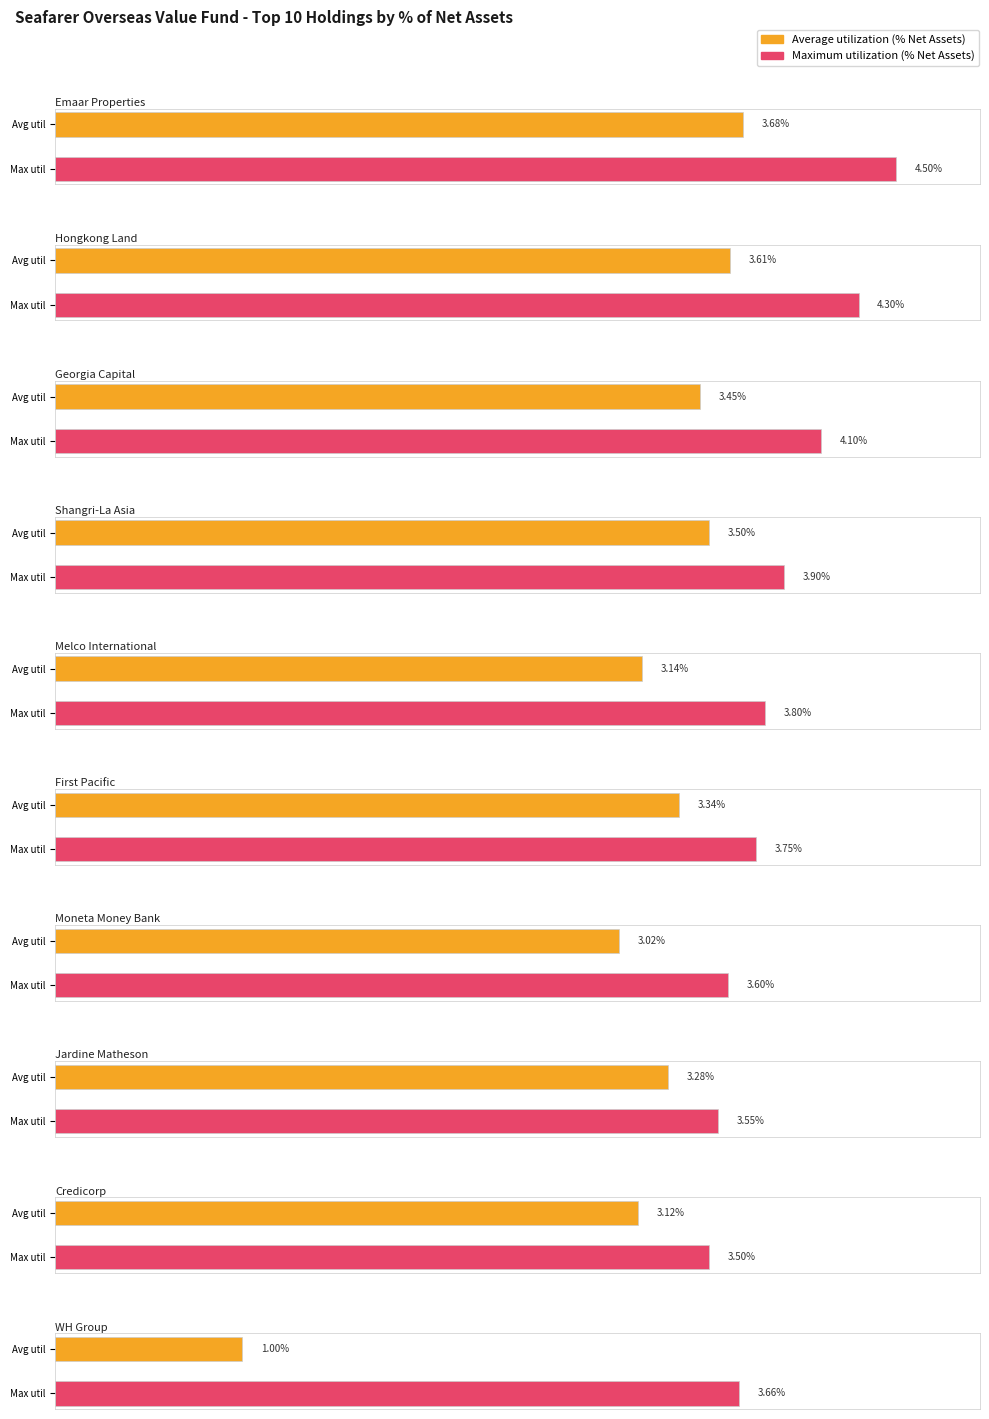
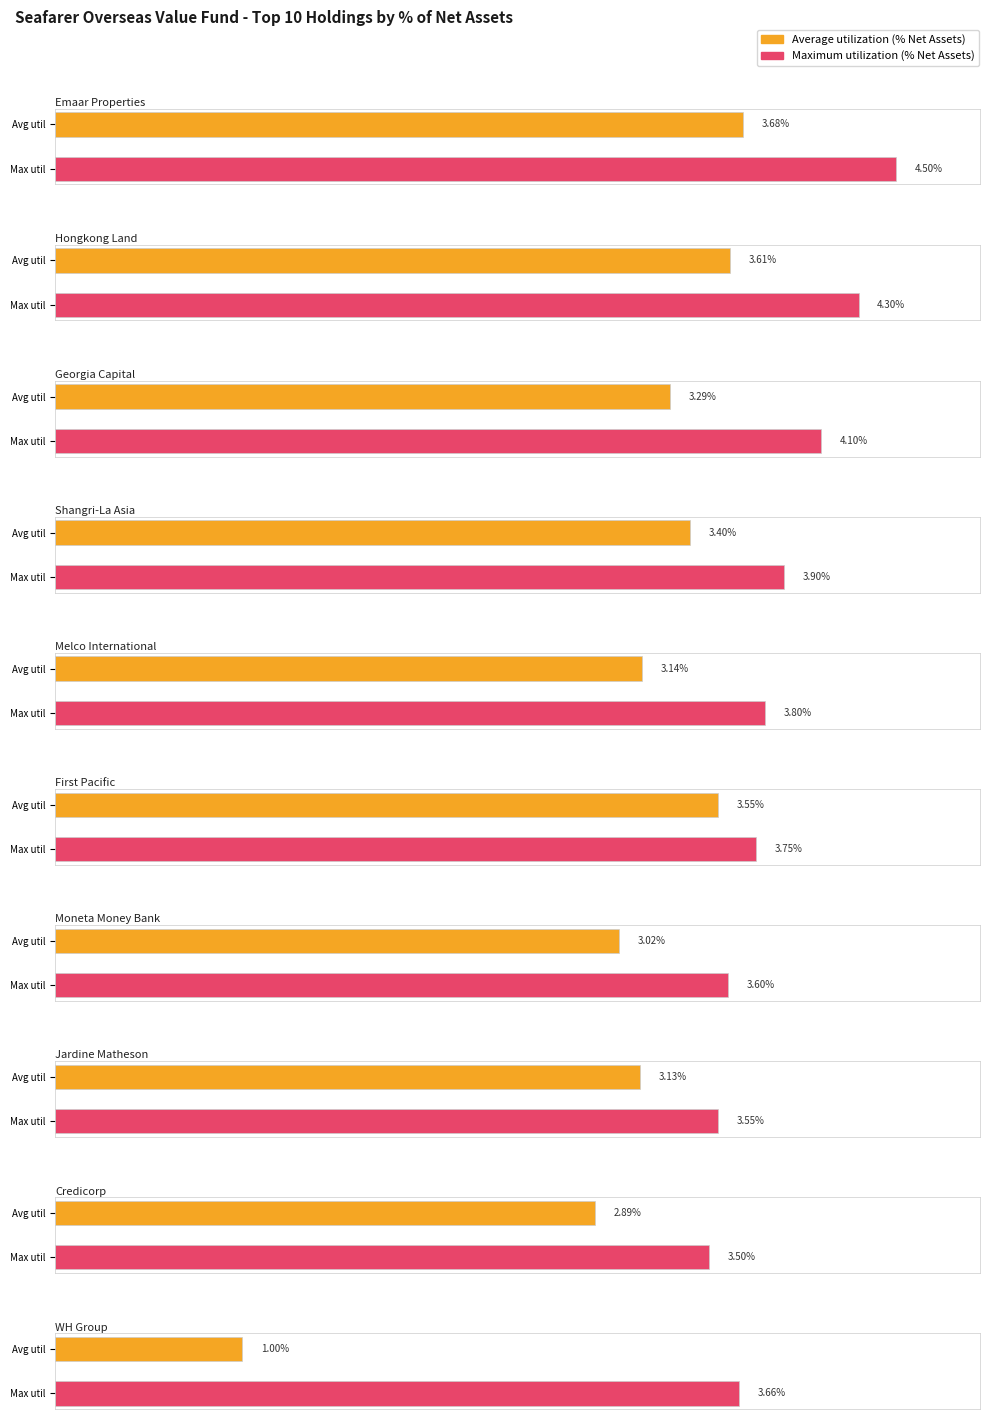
Georgia Capital, Avg util: 3.45% -> 3.29%
Shangri-La Asia, Avg util: 3.50% -> 3.40%
First Pacific, Avg util: 3.34% -> 3.55%
Jardine Matheson, Avg util: 3.28% -> 3.13%
Credicorp, Avg util: 3.12% -> 2.89%
